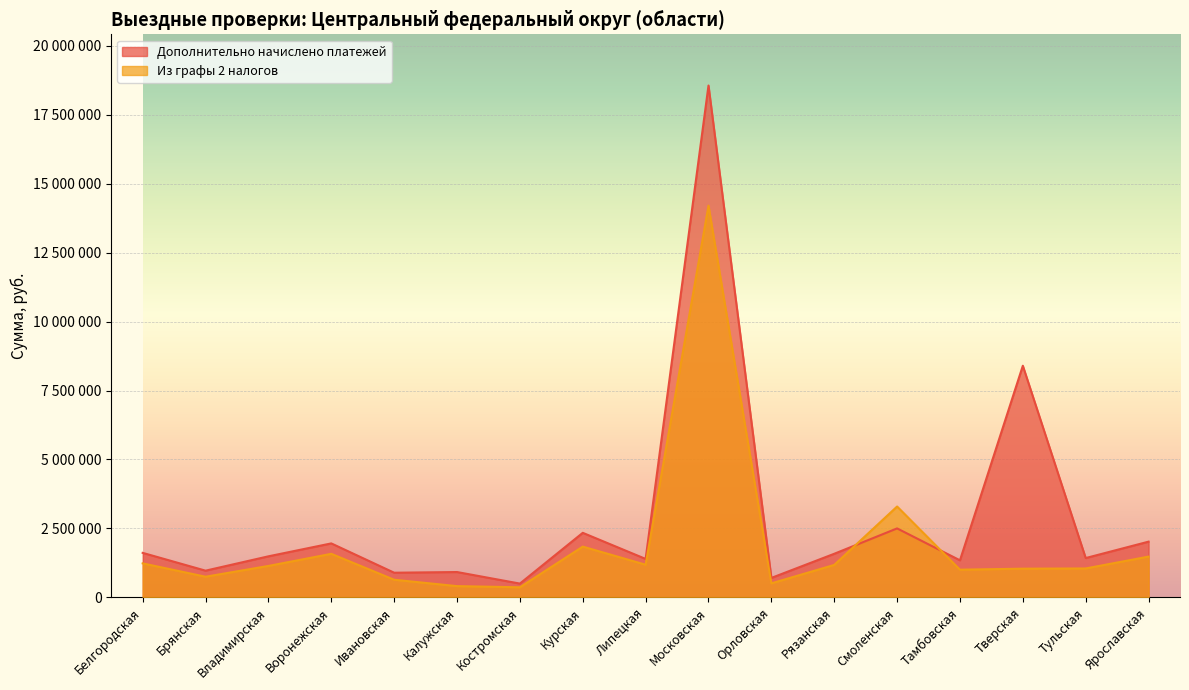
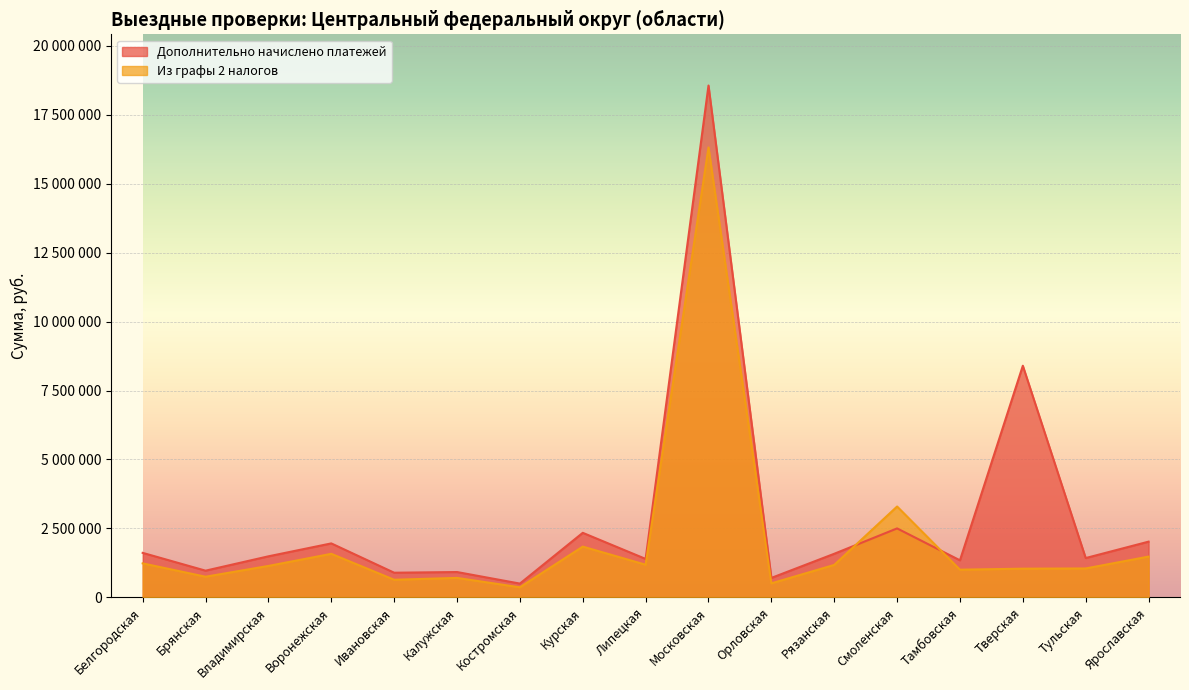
Из графы 2 налогов, Калужская: 400000 -> 700000
Из графы 2 налогов, Московская: 14200000 -> 16300000
